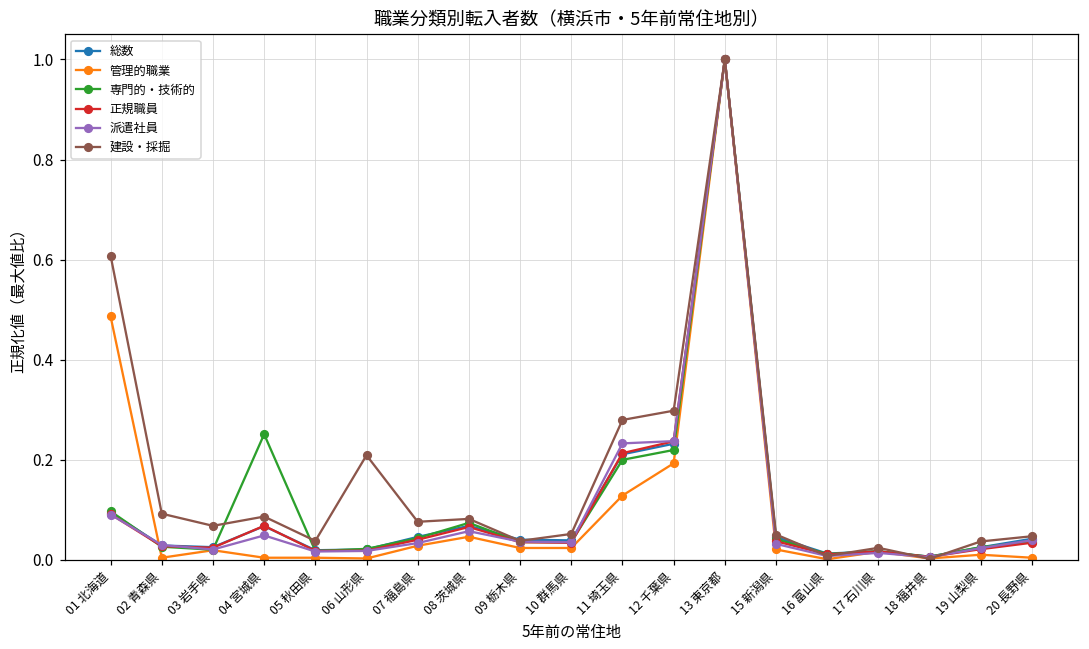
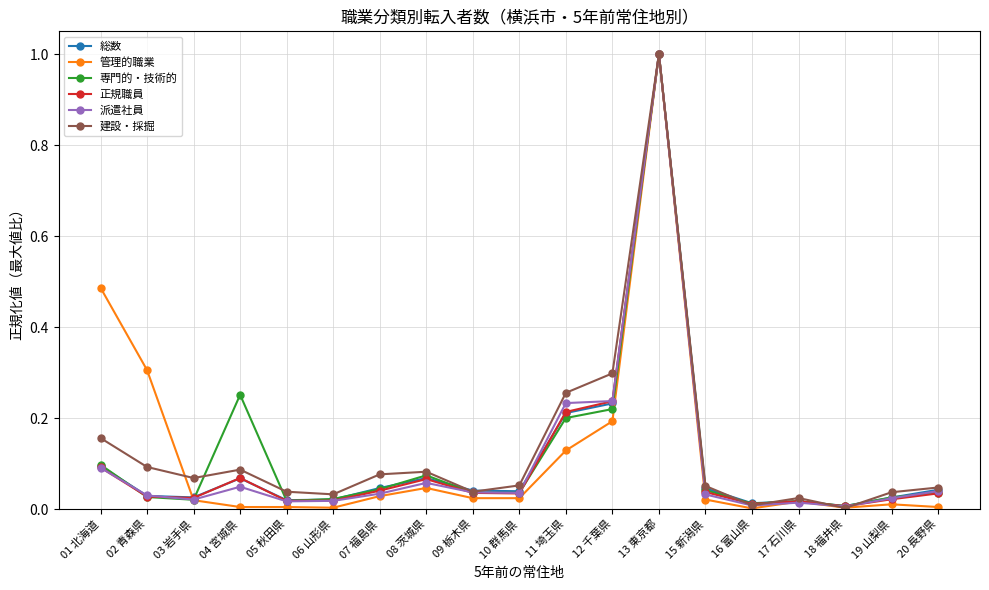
建設・採掘, 01 北海道: 0.61 -> 0.16
管理的職業, 02 青森県: 0.00 -> 0.31
建設・採掘, 06 山形県: 0.21 -> 0.03
建設・採掘, 11 埼玉県: 0.28 -> 0.26
